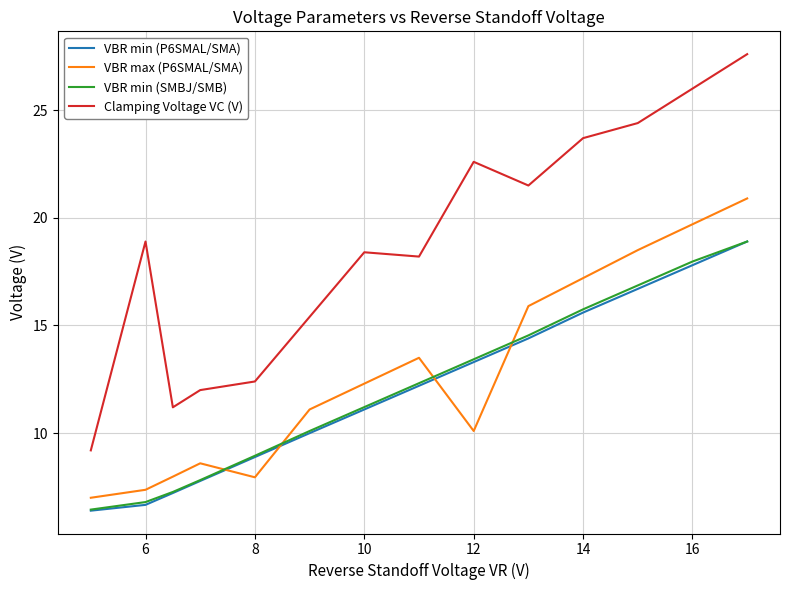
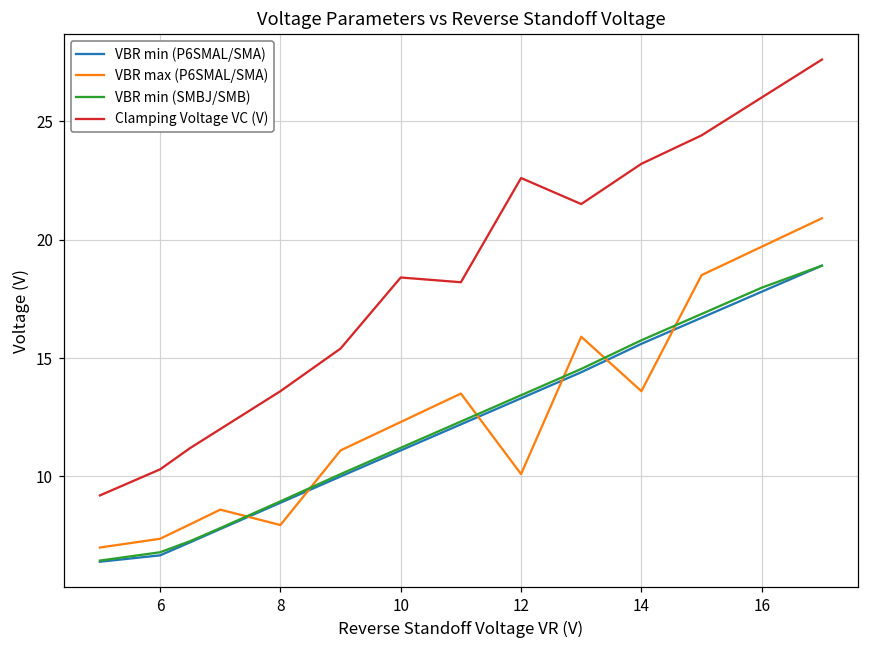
Clamping Voltage VC (V), 6: 18.9 -> 10.3
Clamping Voltage VC (V), 8: 12.4 -> 13.6
VBR max (P6SMAL/SMA), 14: 17.2 -> 13.6
Clamping Voltage VC (V), 14: 23.7 -> 23.2
